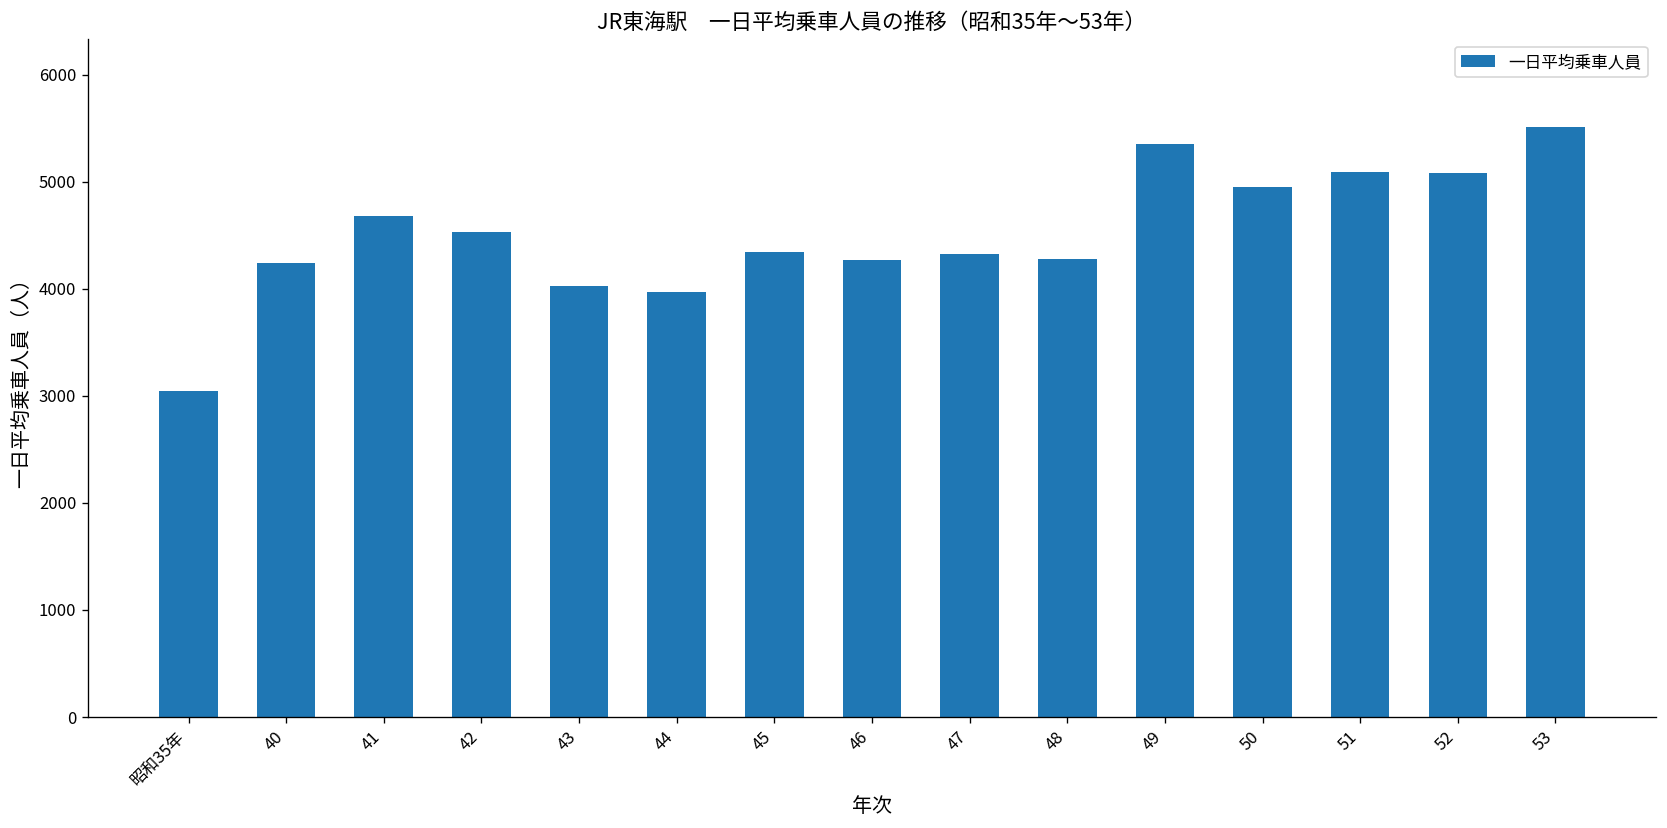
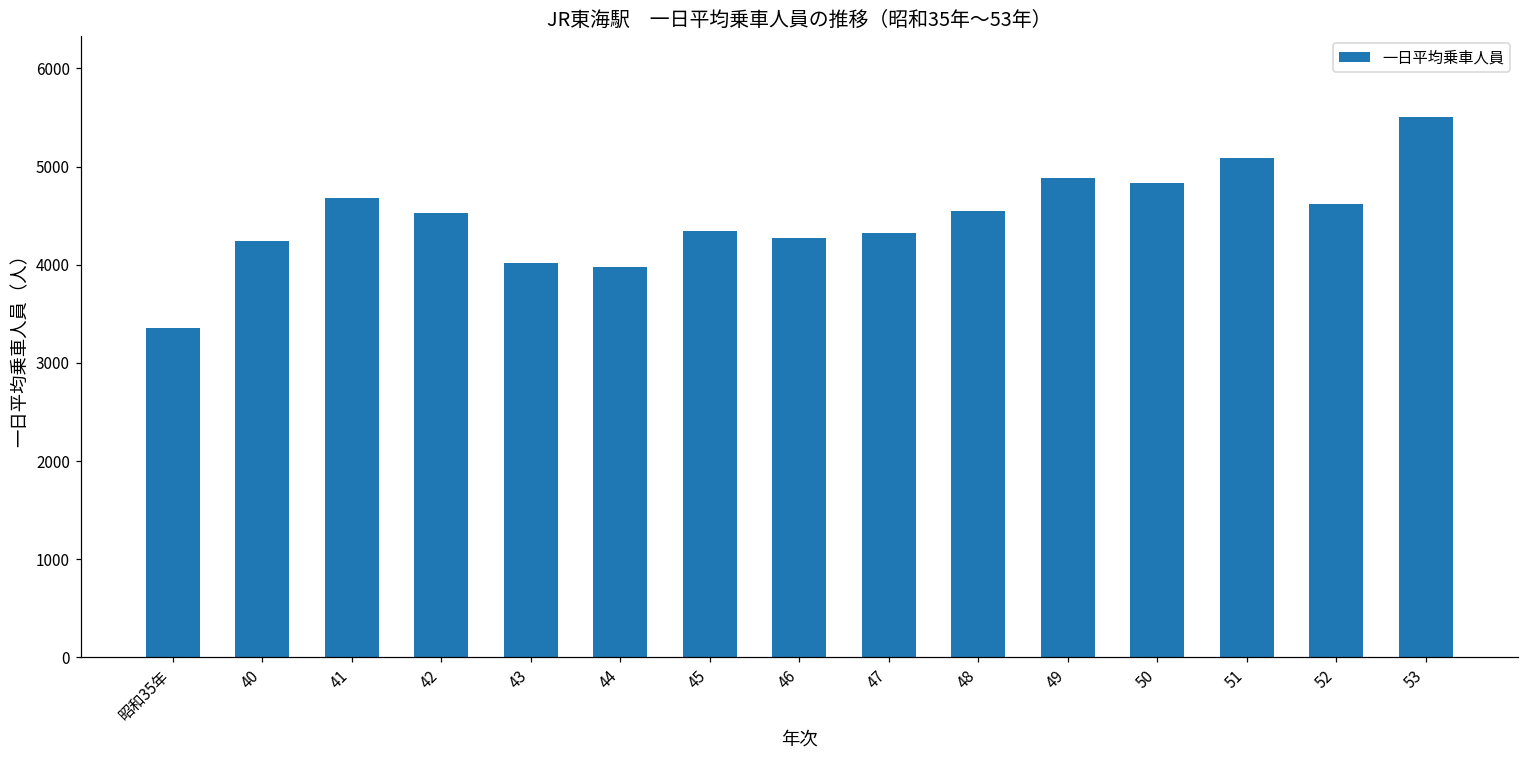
昭和35年: 3000 -> 3400
48: 4300 -> 4600
49: 5400 -> 4900
50: 5000 -> 4800
52: 5100 -> 4600
